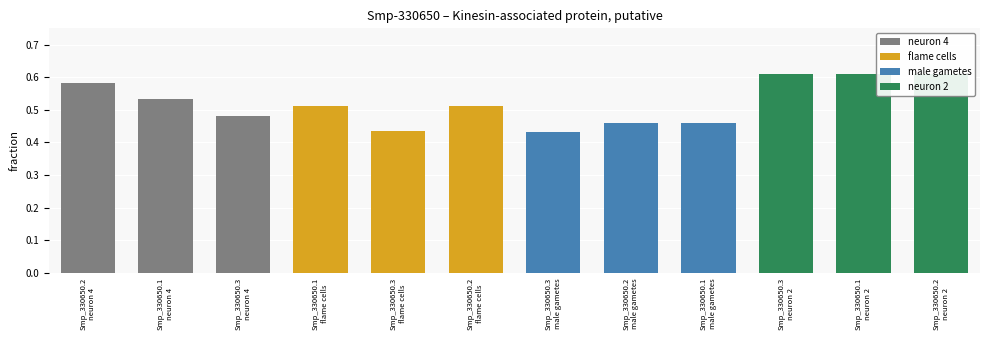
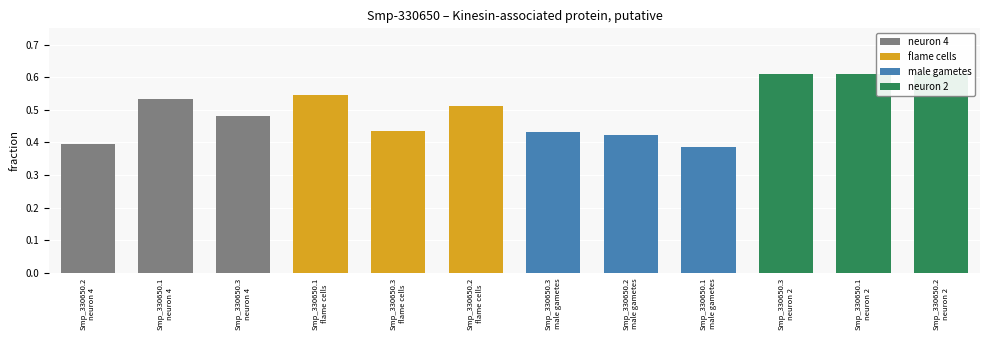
Smp_330650.2 neuron 4: 0.58 -> 0.39
Smp_330650.1 flame cells: 0.51 -> 0.55
Smp_330650.2 male gametes: 0.46 -> 0.42
Smp_330650.1 male gametes: 0.46 -> 0.39
